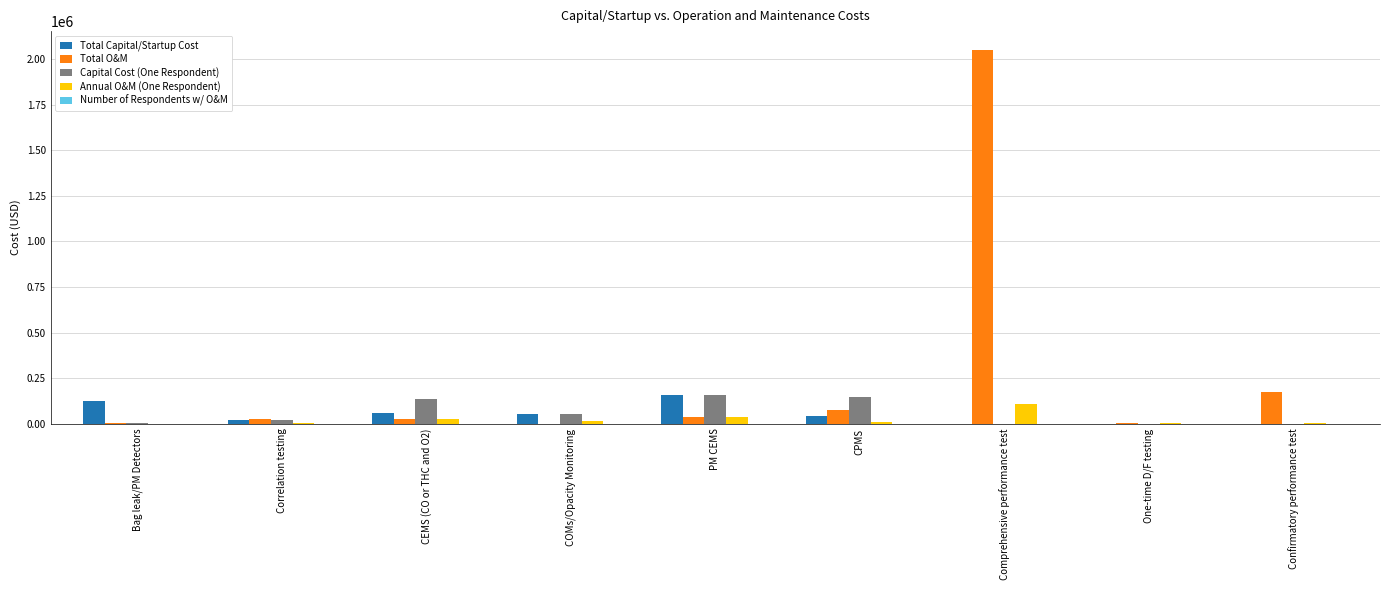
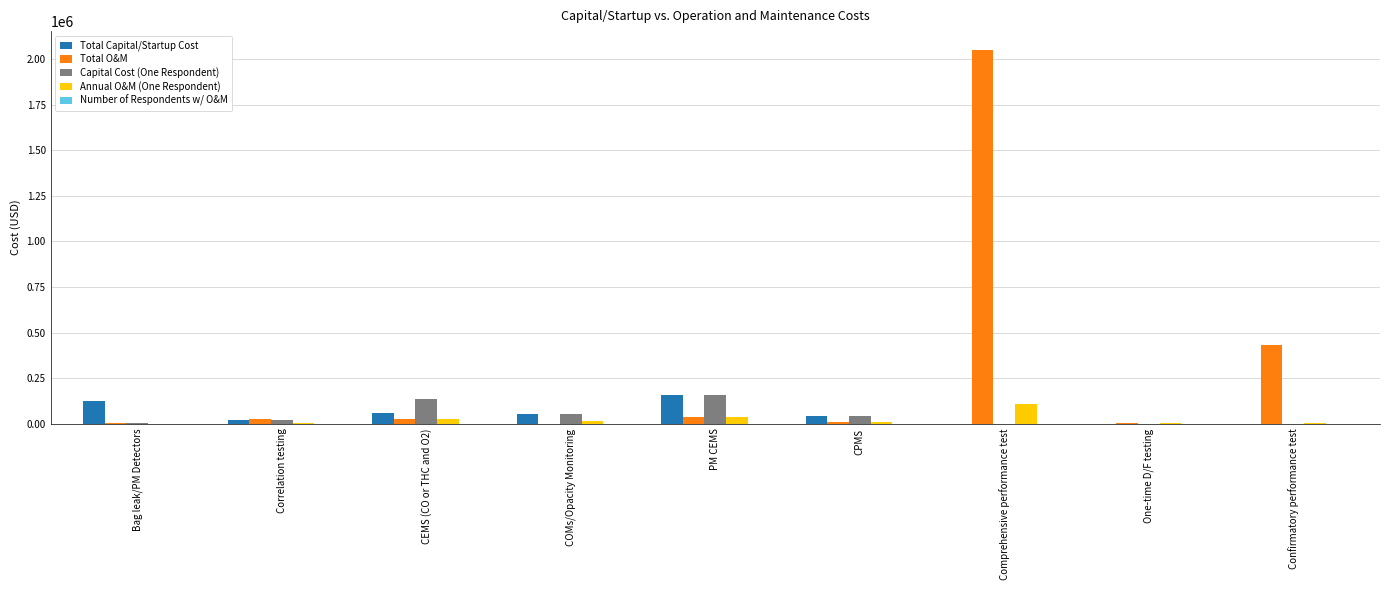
Total O&M, CPMS: 70000 -> 10000
Capital Cost (One Respondent), CPMS: 140000 -> 40000
Total O&M, Confirmatory performance test: 180000 -> 430000
